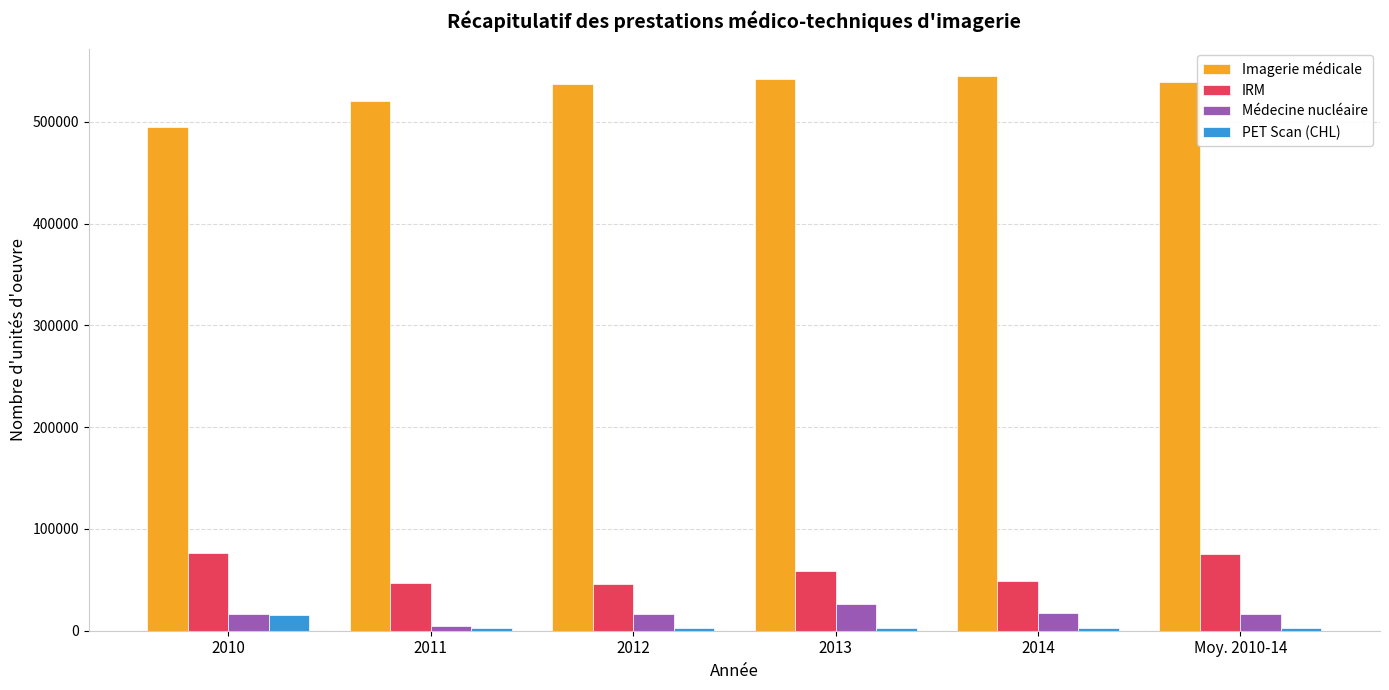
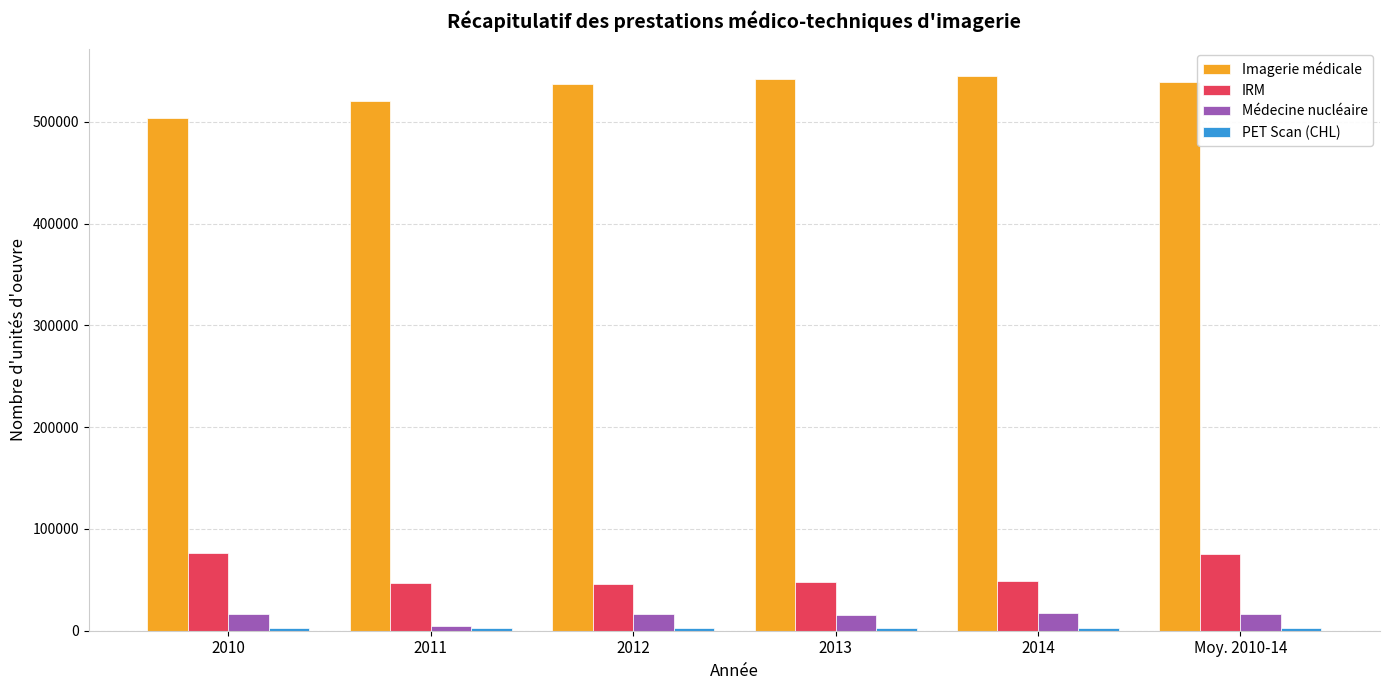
Imagerie médicale, 2010: 494000 -> 503000
PET Scan (CHL), 2010: 15000 -> 2000
IRM, 2013: 59000 -> 48000
Médecine nucléaire, 2013: 26000 -> 16000
